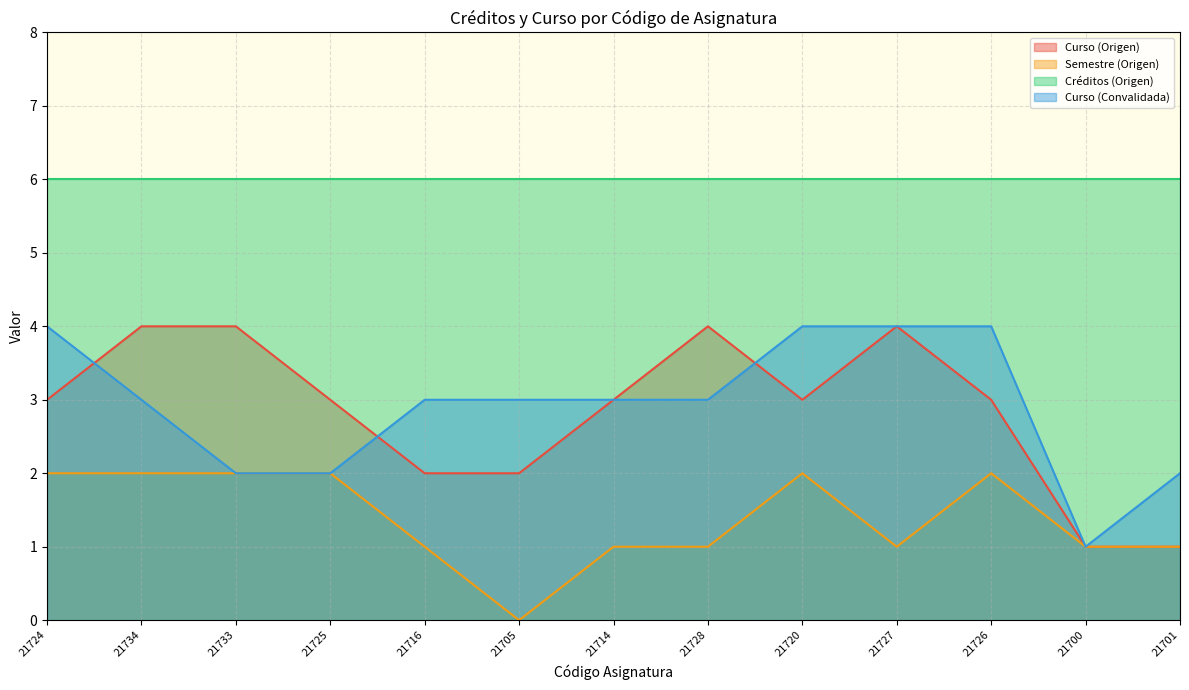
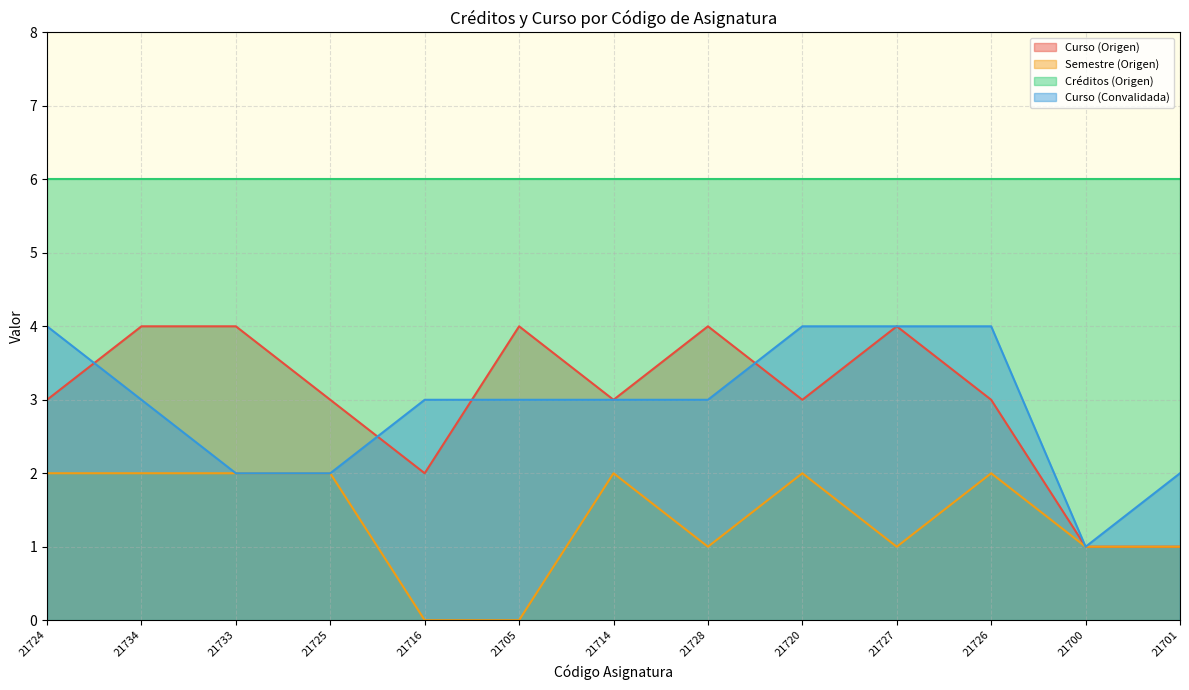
Semestre (Origen), 21716: 1 -> 0
Curso (Origen), 21705: 2 -> 4
Semestre (Origen), 21714: 1 -> 2
